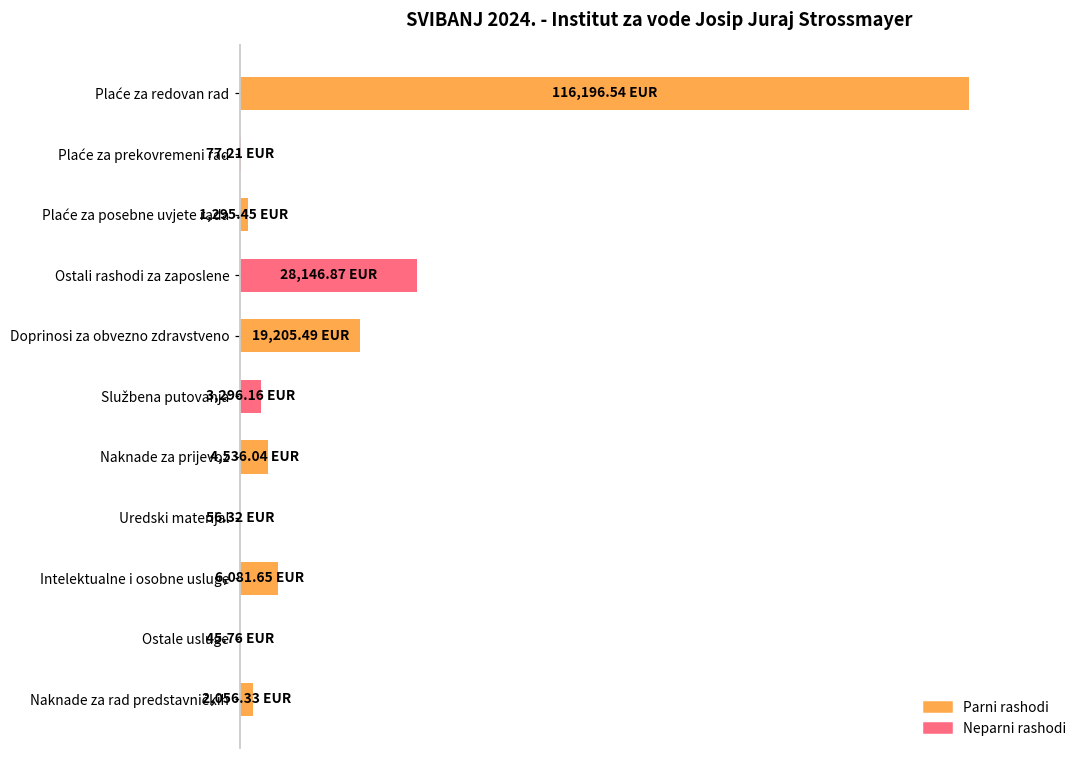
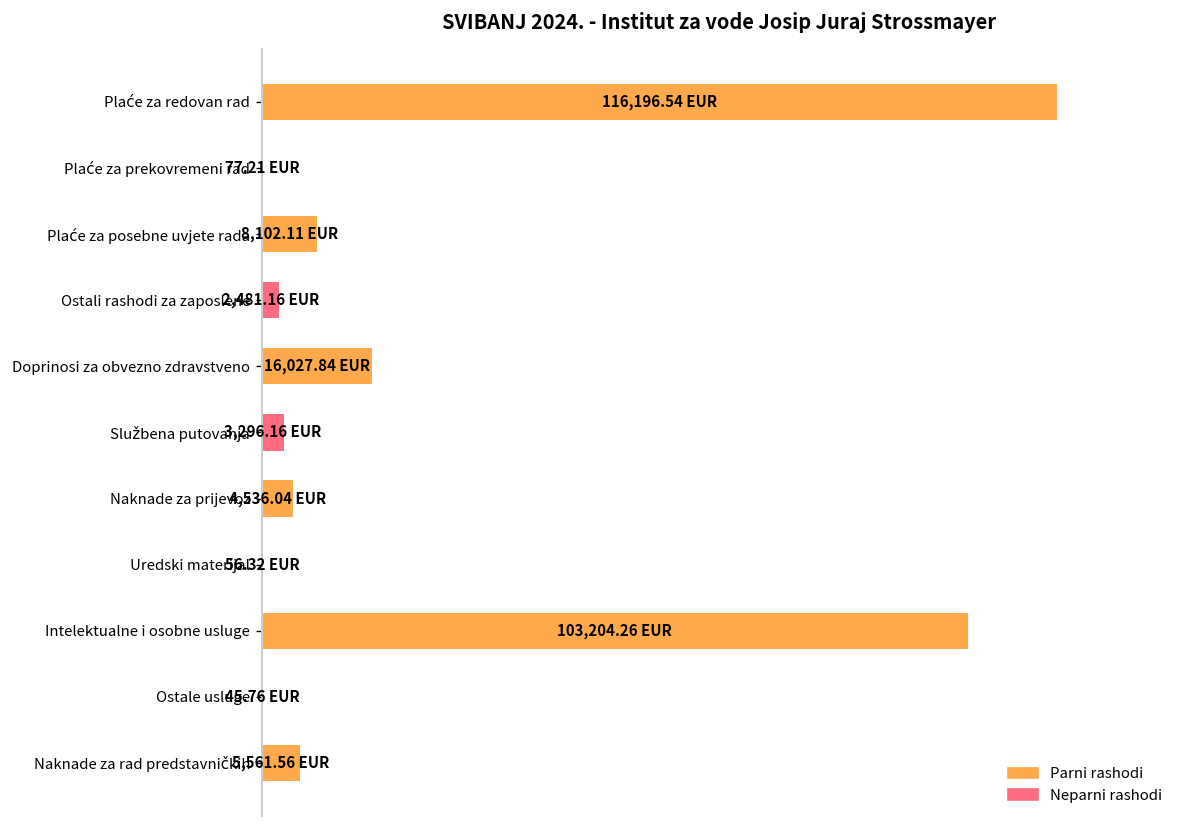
Plaće za posebne uvjete rada: 1,295.45 -> 8,102.11
Ostali rashodi za zaposlene: 28,146.87 -> 2,481.16
Doprinosi za obvezno zdravstveno: 19,205.49 -> 16,027.84
Intelektualne i osobne usluge: 6,081.65 -> 103,204.26
Naknade za rad predstavničkih: 2,056.33 -> 5,561.56
